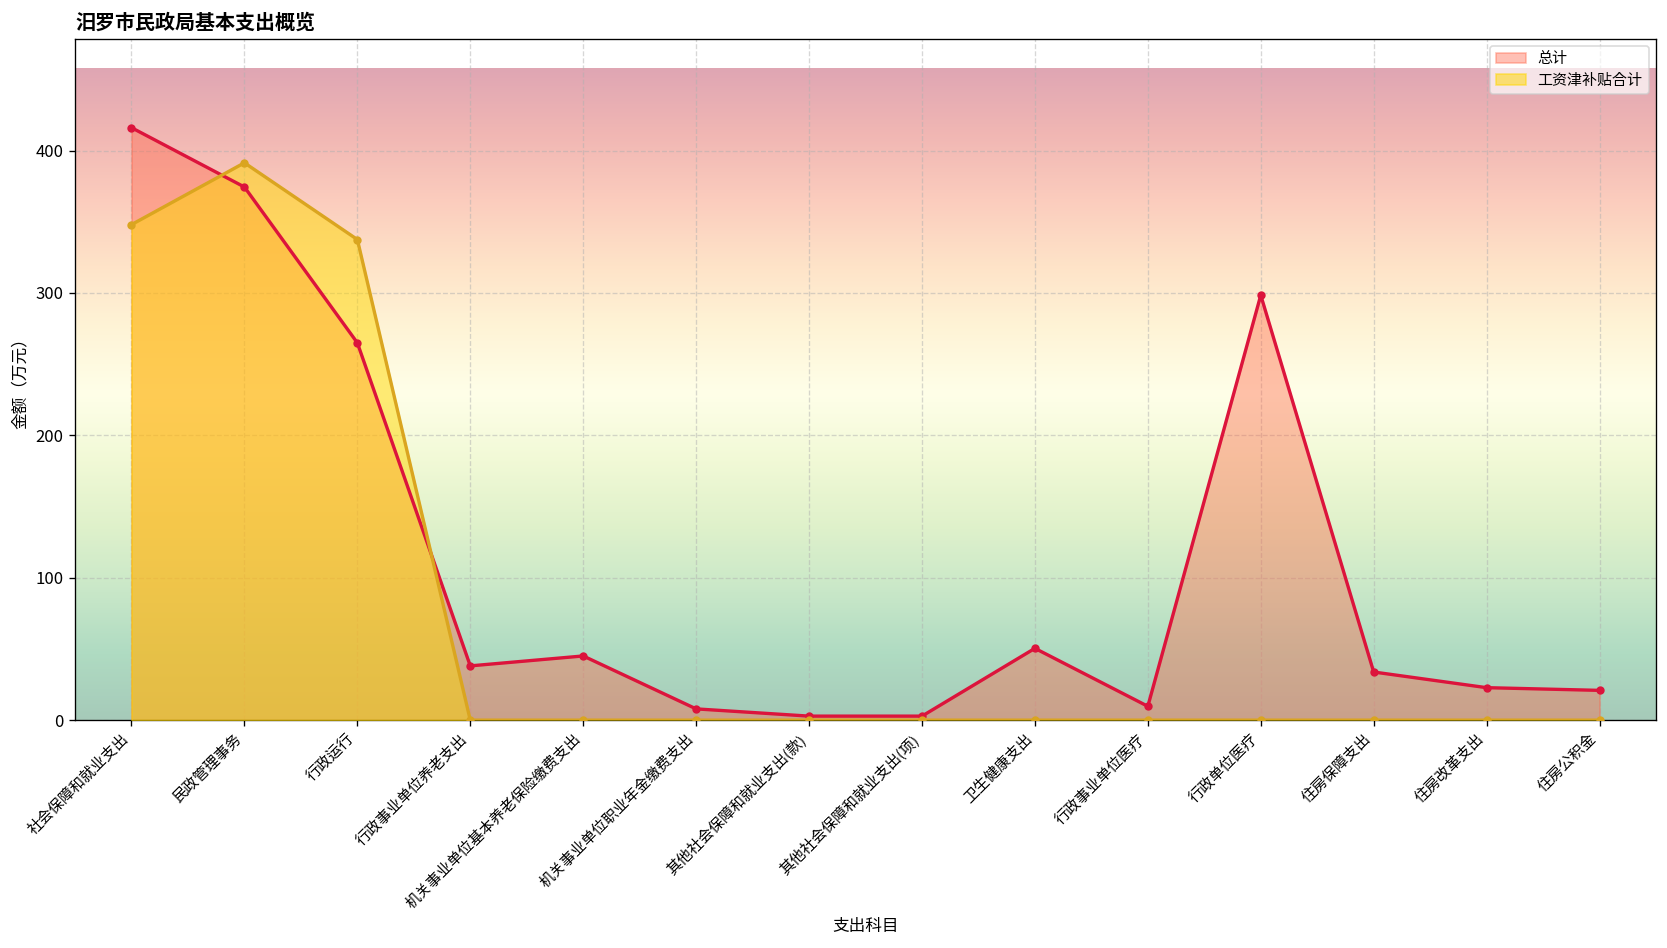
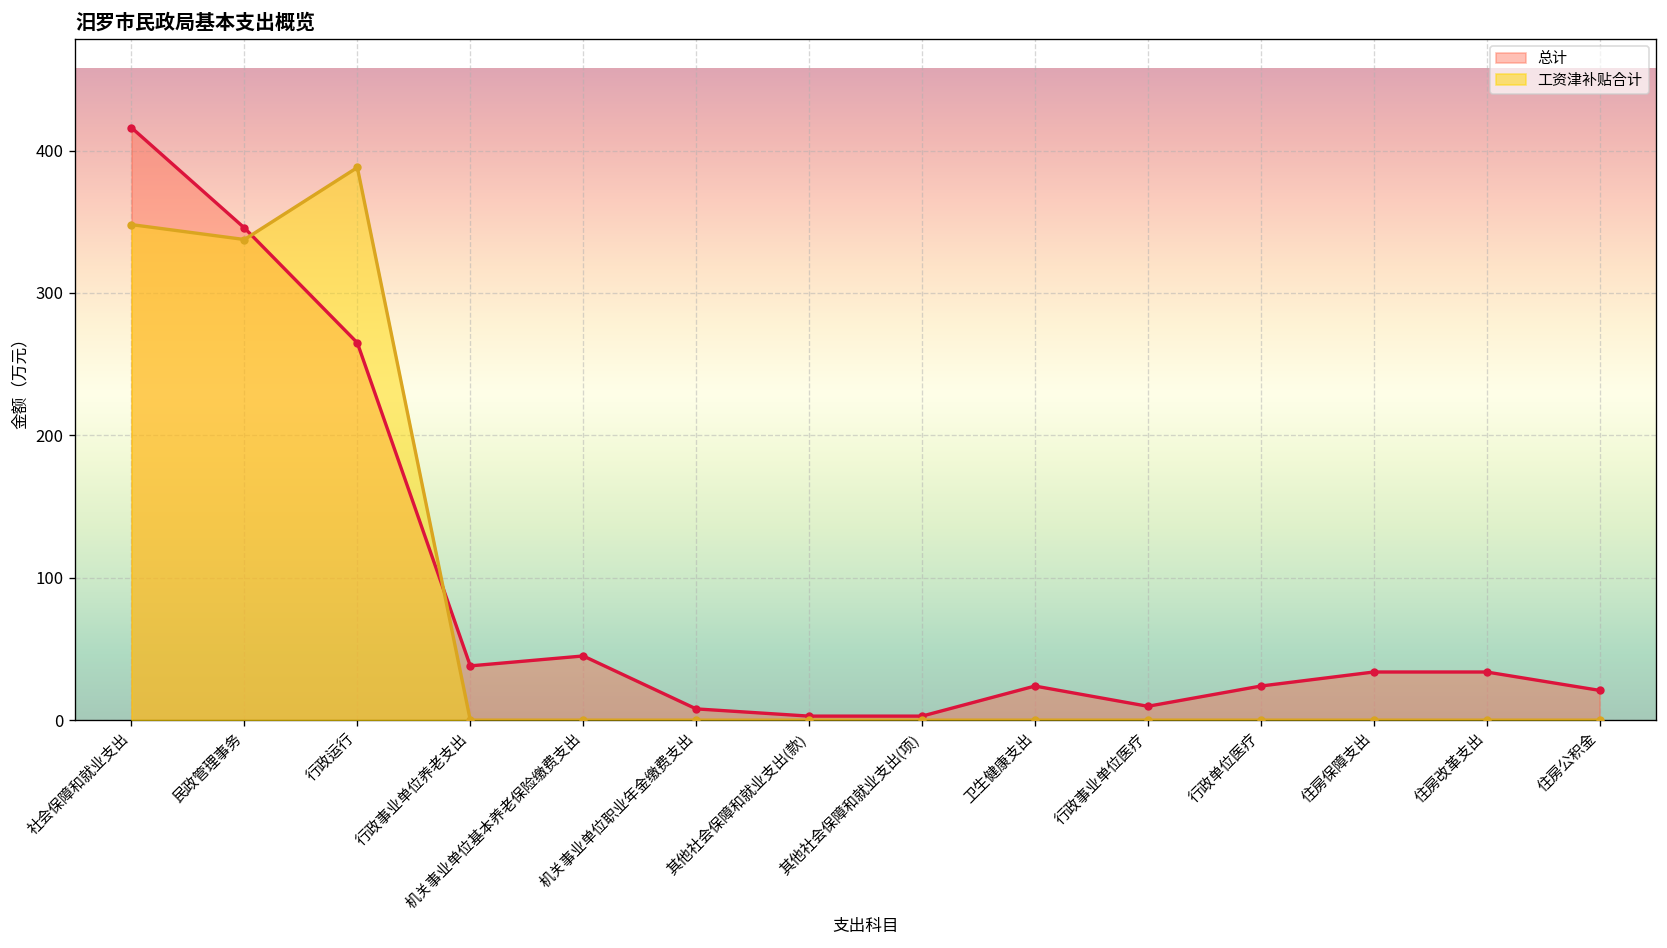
总计, 民政管理事务: 374 -> 346
工资津补贴合计, 民政管理事务: 391 -> 338
工资津补贴合计, 行政运行: 338 -> 388
总计, 卫生健康支出: 50 -> 24
总计, 行政单位医疗: 298 -> 24
总计, 住房改革支出: 23 -> 34
